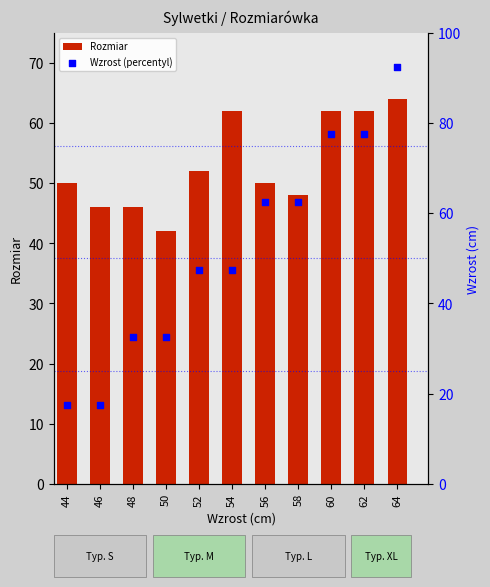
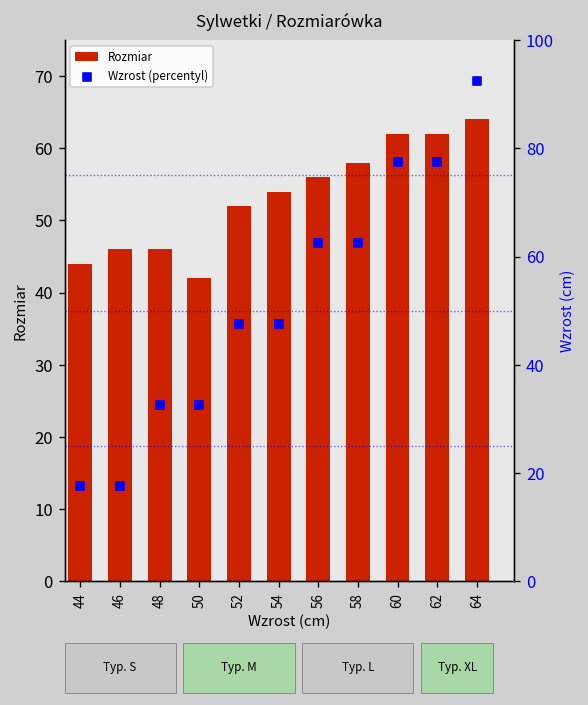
Rozmiar, 44: 50 -> 44
Rozmiar, 54: 62 -> 54
Rozmiar, 56: 50 -> 56
Rozmiar, 58: 48 -> 58
